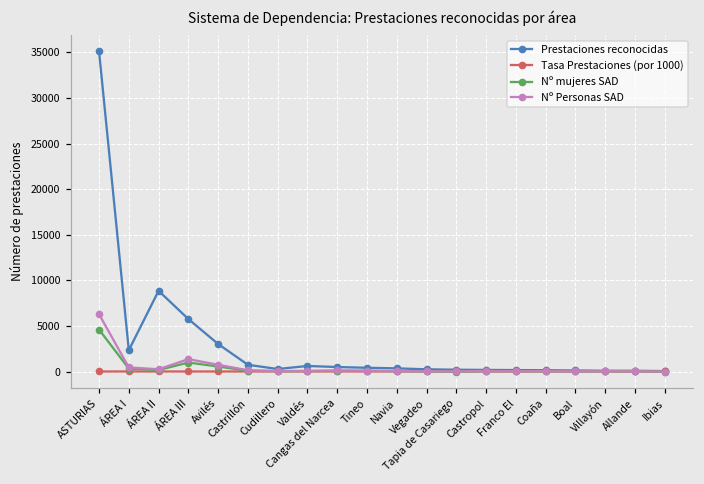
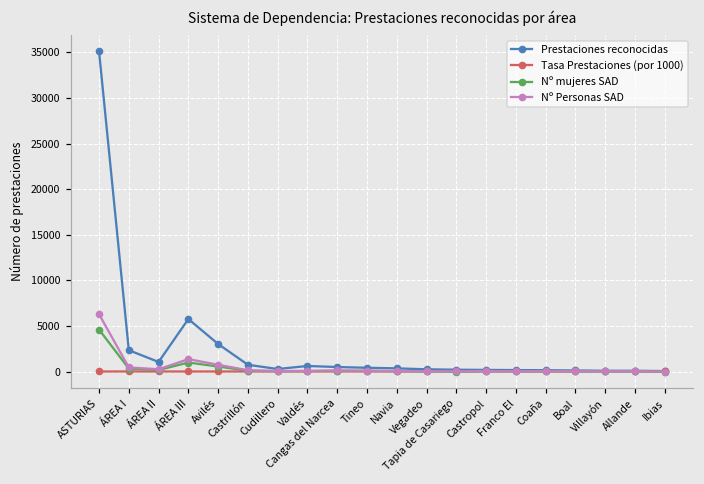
Prestaciones reconocidas, ÁREA II: 9000 -> 1000
